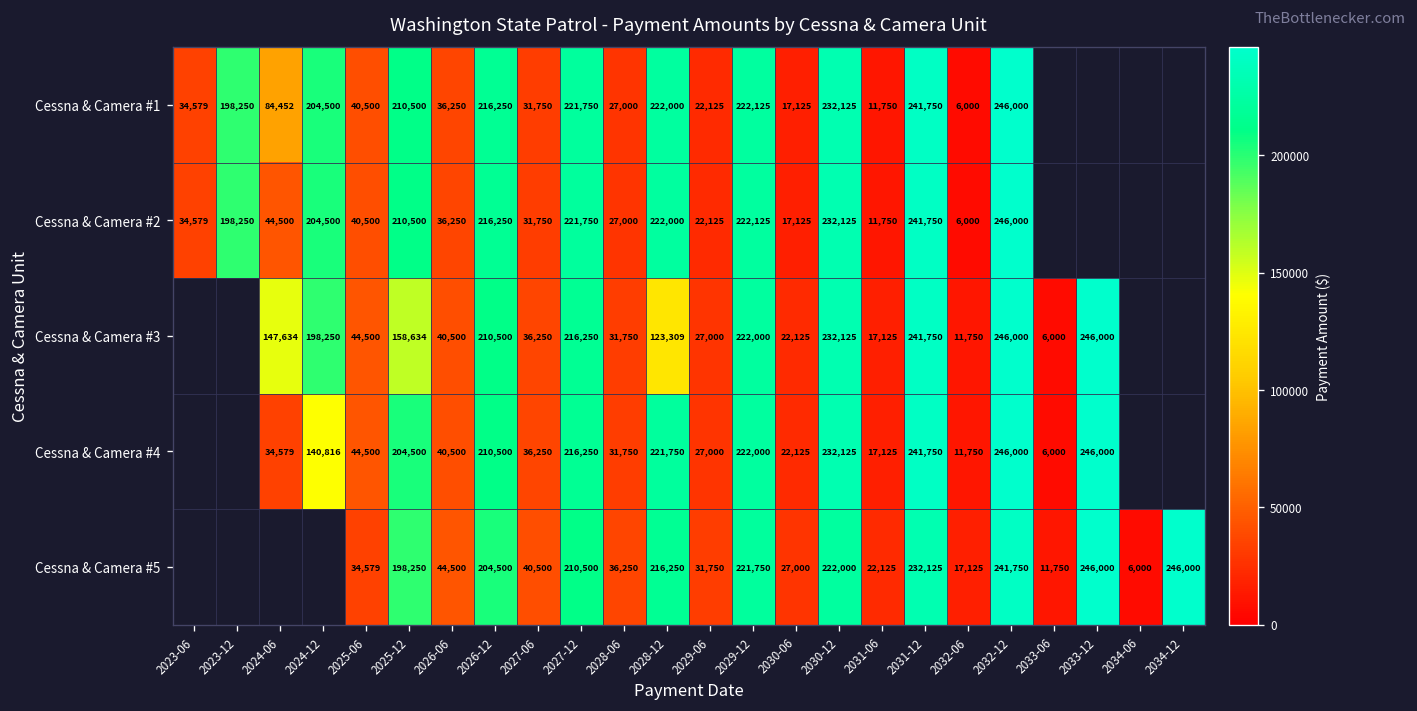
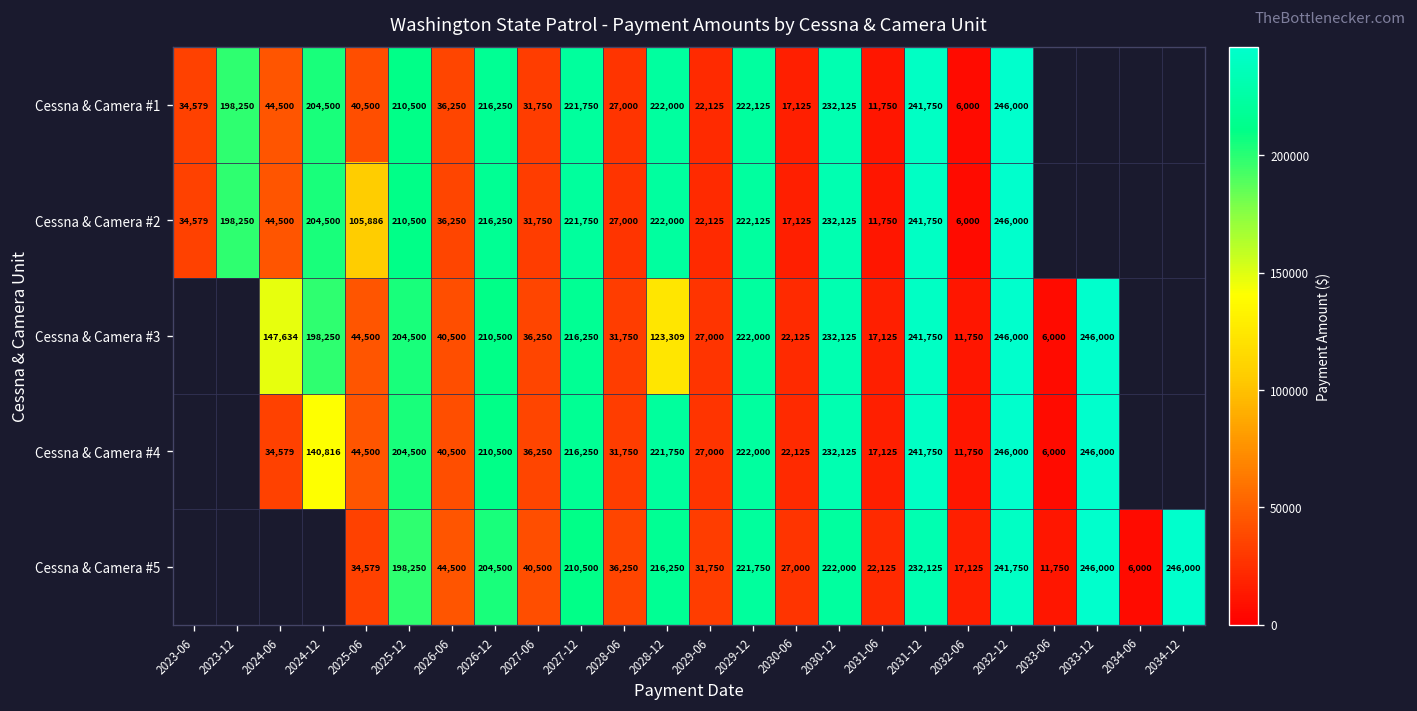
Cessna & Camera #1, 2024-06: 84,452 -> 44,500
Cessna & Camera #2, 2025-06: 40,500 -> 105,886
Cessna & Camera #3, 2025-12: 158,634 -> 204,500
